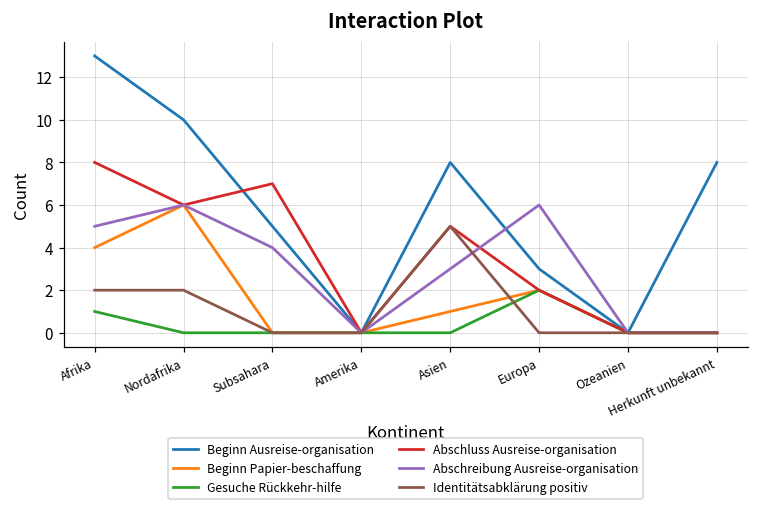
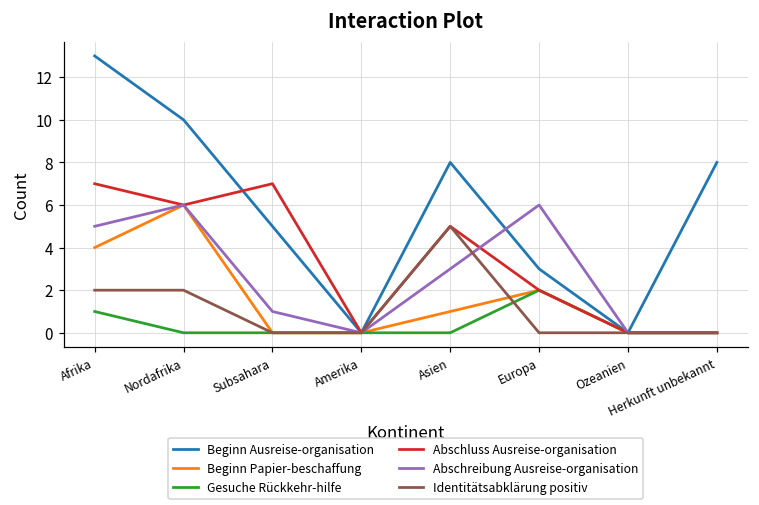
Abschluss Ausreise-organisation, Afrika: 8 -> 7
Abschreibung Ausreise-organisation, Subsahara: 4 -> 1
